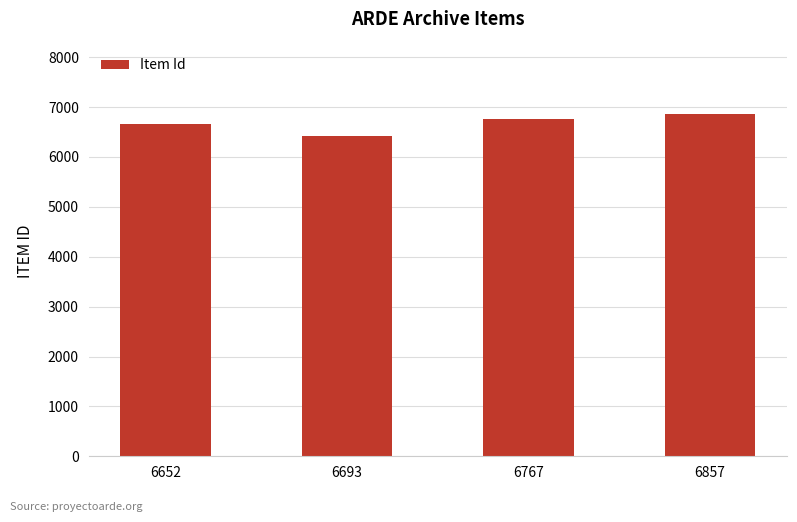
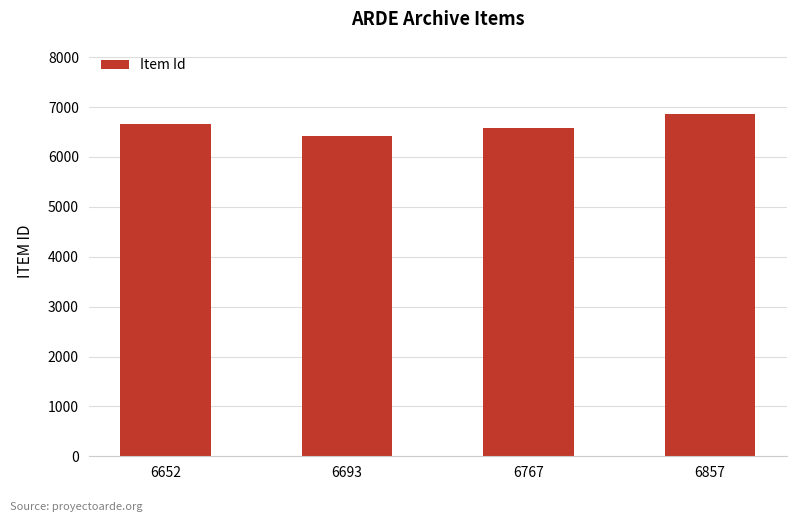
6767: 6800 -> 6600
